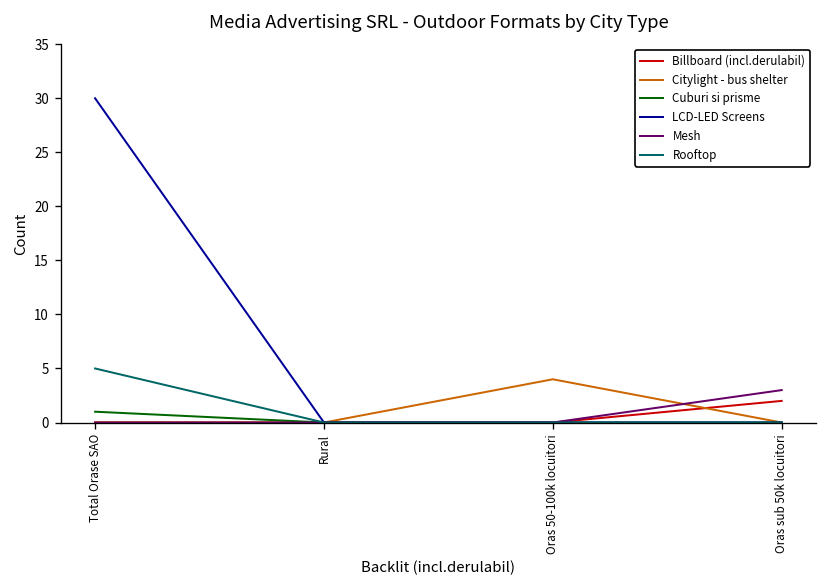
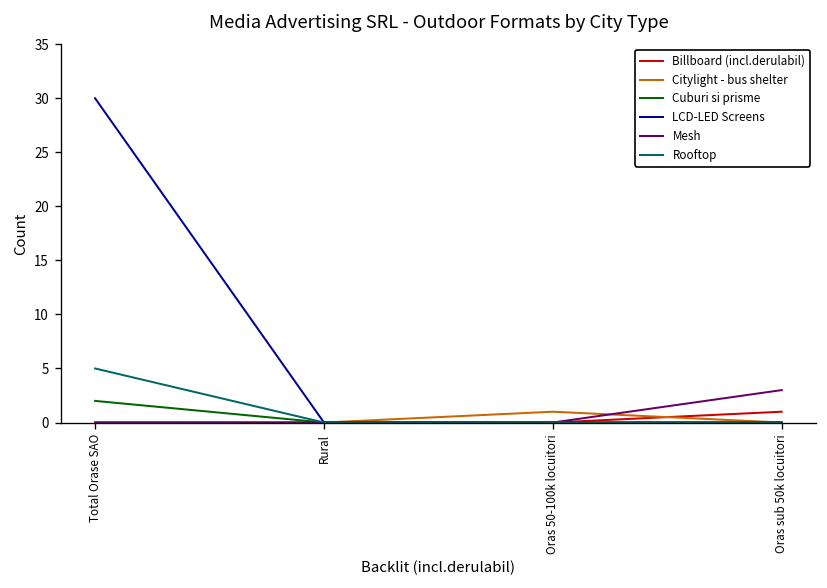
Cuburi si prisme, Total Orase SAO: 1 -> 2
Citylight - bus shelter, Oras 50-100k locuitori: 4 -> 1
Billboard (incl.derulabil), Oras sub 50k locuitori: 2 -> 1
